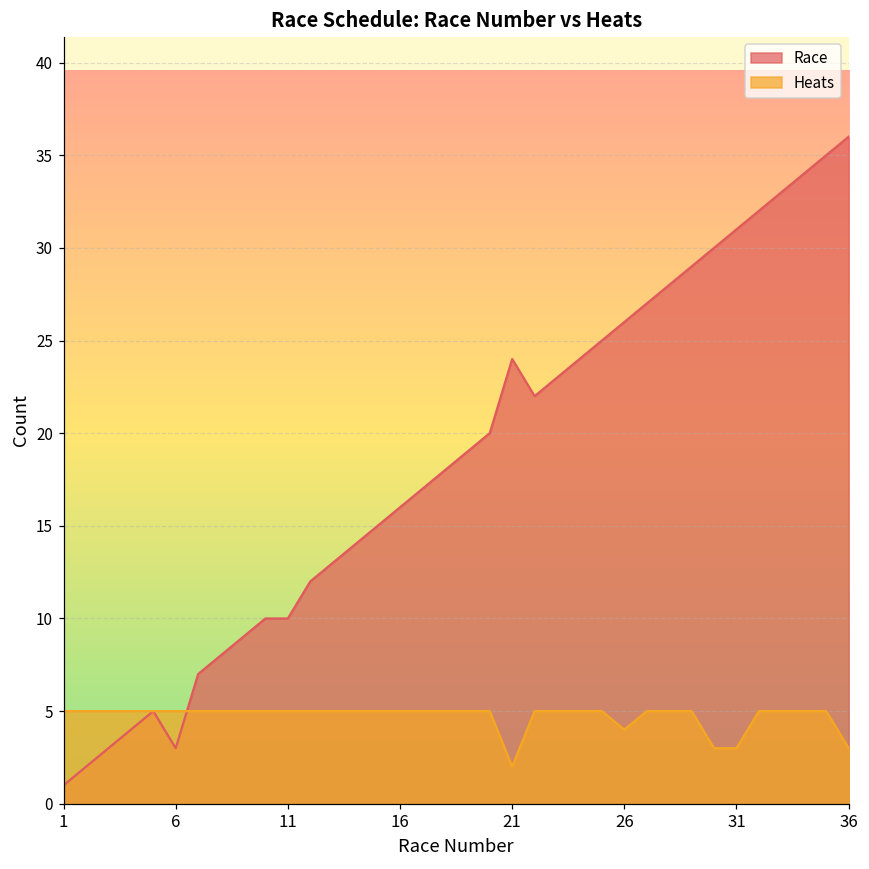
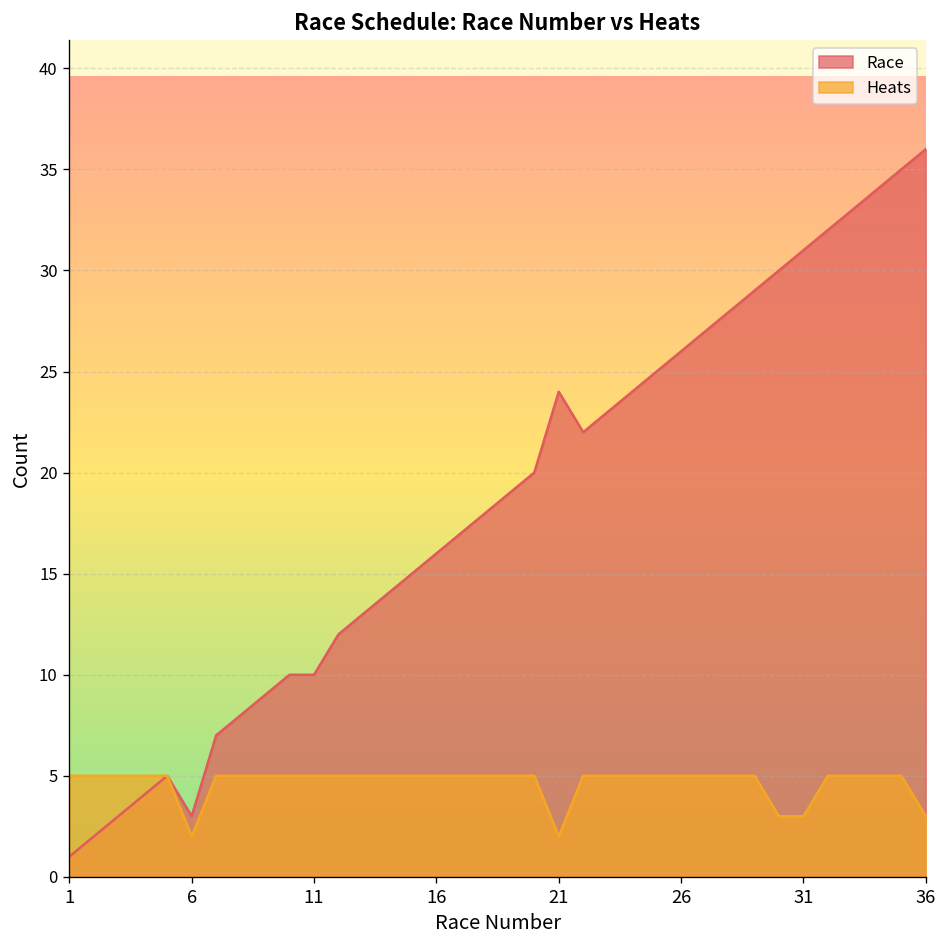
Heats, 6: 5 -> 2
Heats, 26: 4 -> 5
